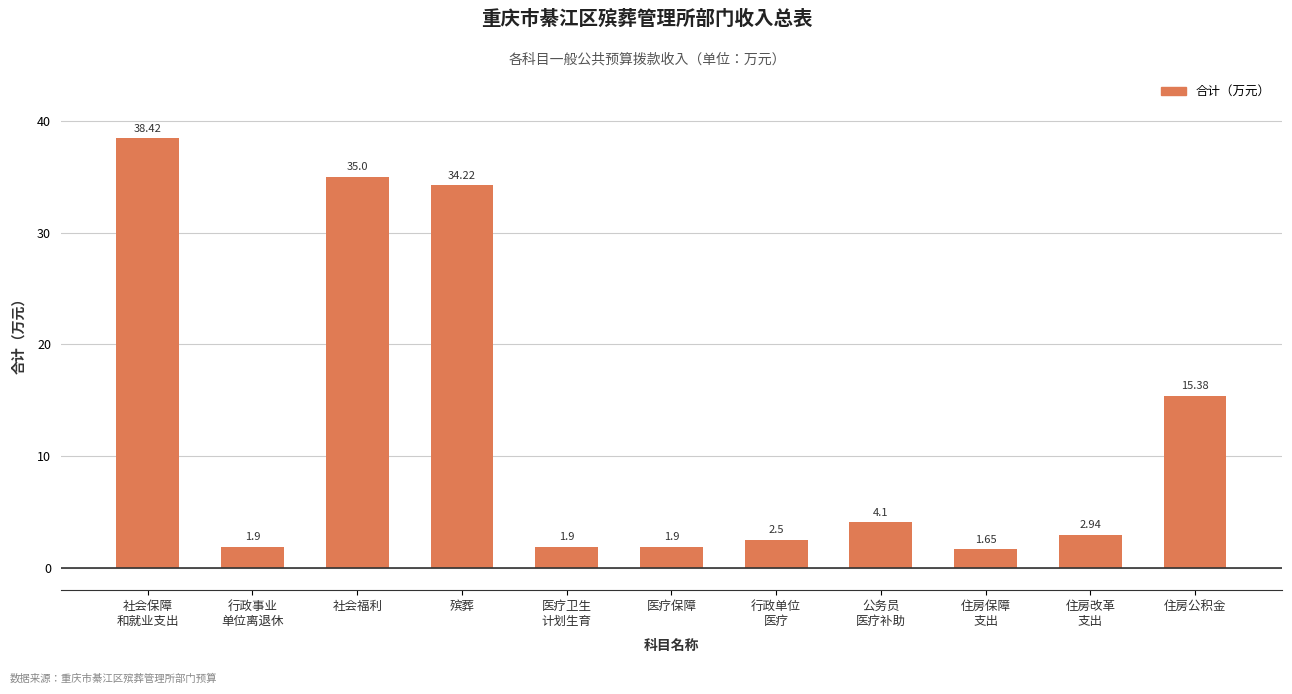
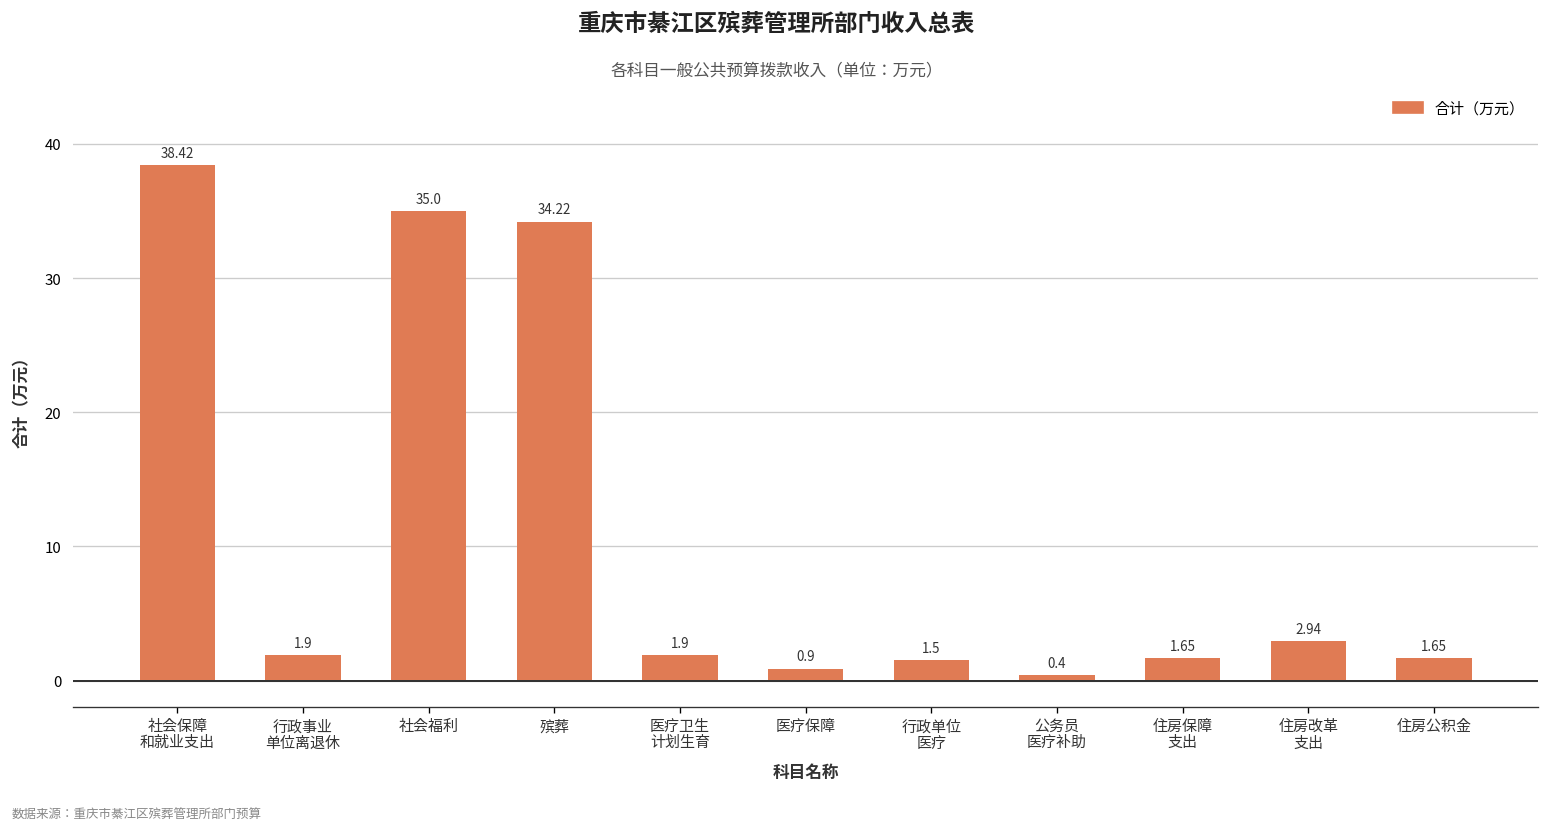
医疗保障: 1.9 -> 0.9
行政单位 医疗: 2.5 -> 1.5
公务员 医疗补助: 4.1 -> 0.4
住房公积金: 15.38 -> 1.65
